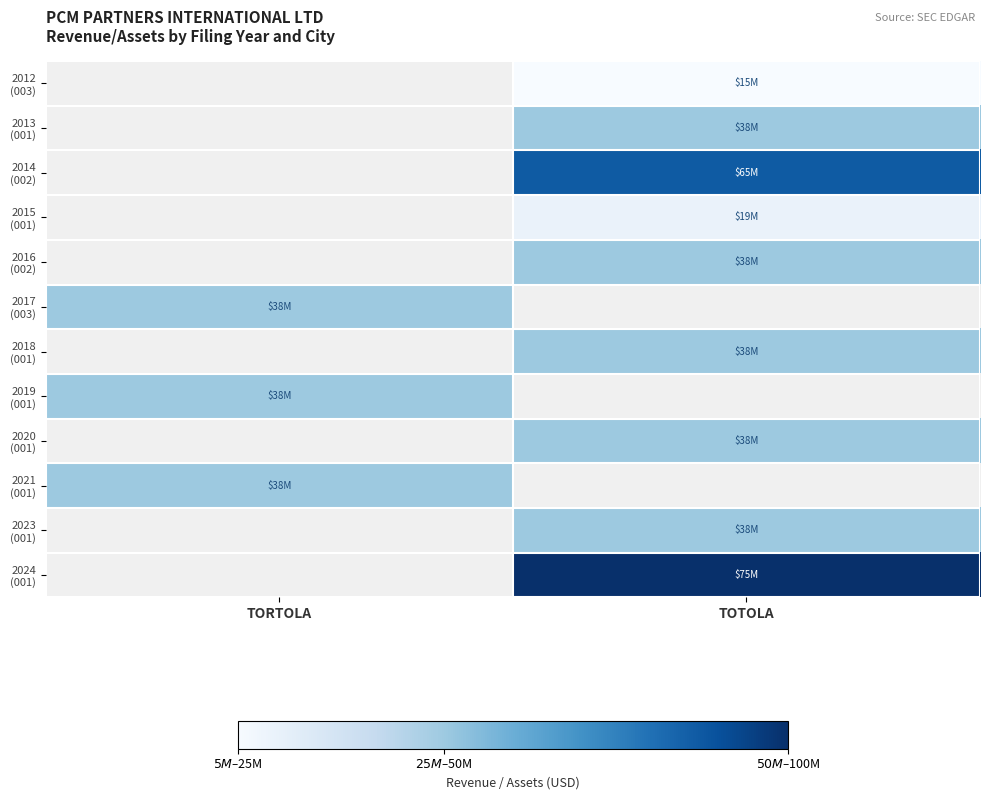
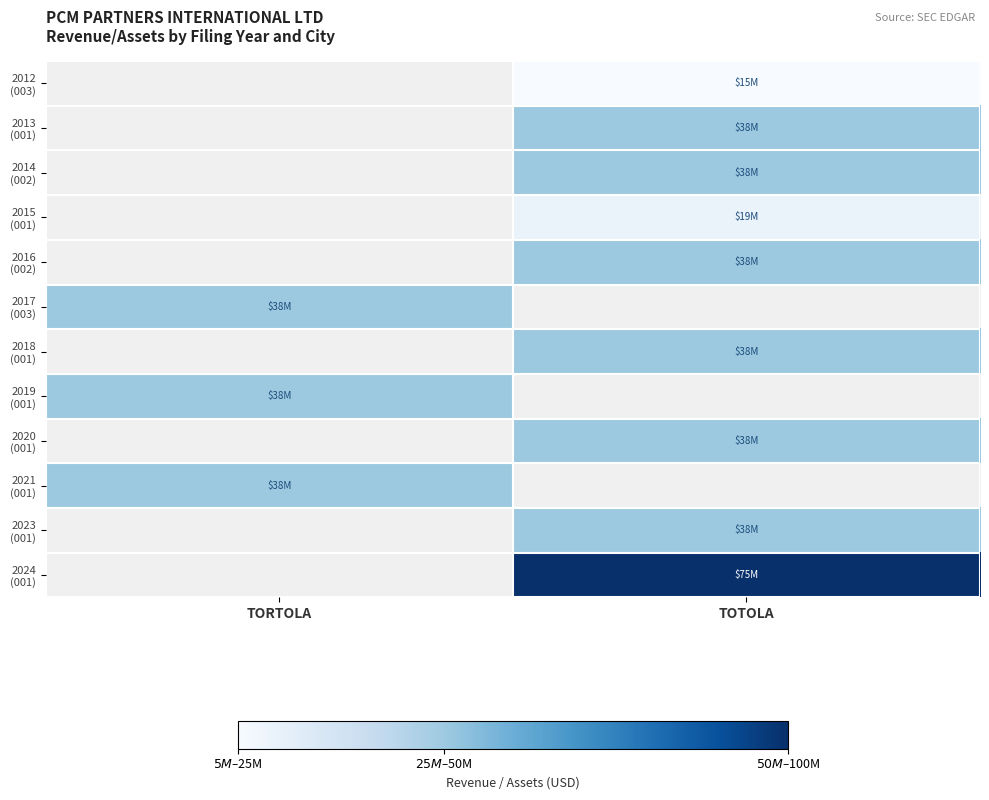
2014 (002), TOTOLA: $65M -> $38M
